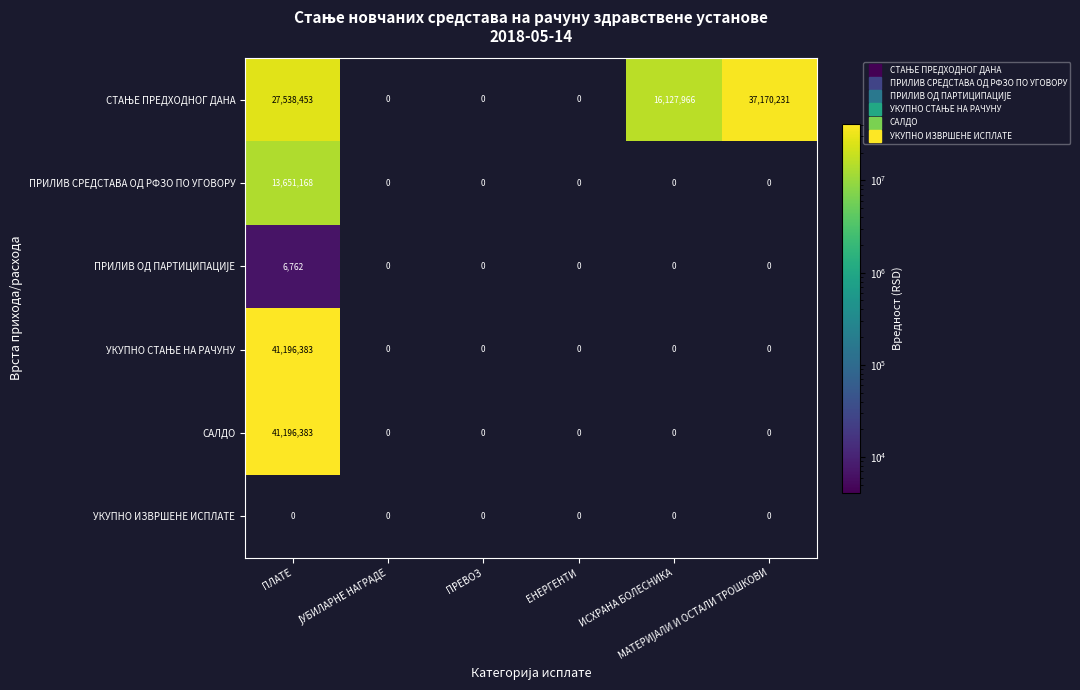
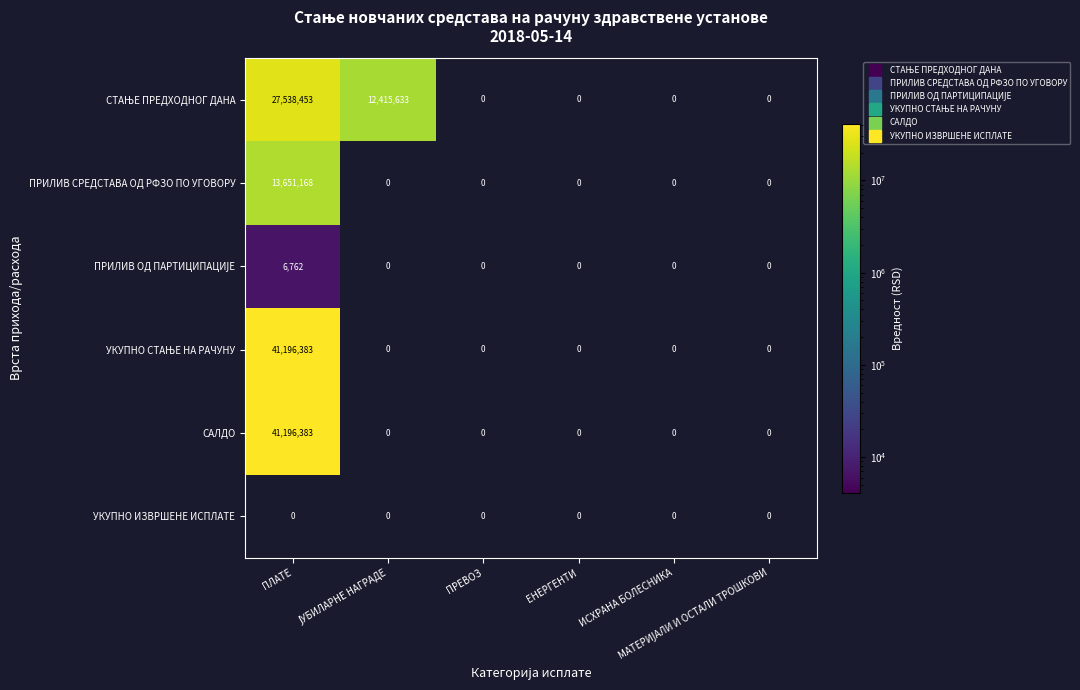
СТАЊЕ ПРЕДХОДНОГ ДАНА, ЈУБИЛАРНЕ НАГРАДЕ: 0 -> 12,415,633
СТАЊЕ ПРЕДХОДНОГ ДАНА, ИСХРАНА БОЛЕСНИКА: 16,127,966 -> 0
СТАЊЕ ПРЕДХОДНОГ ДАНА, МАТЕРИЈАЛИ И ОСТАЛИ ТРОШКОВИ: 37,170,231 -> 0
